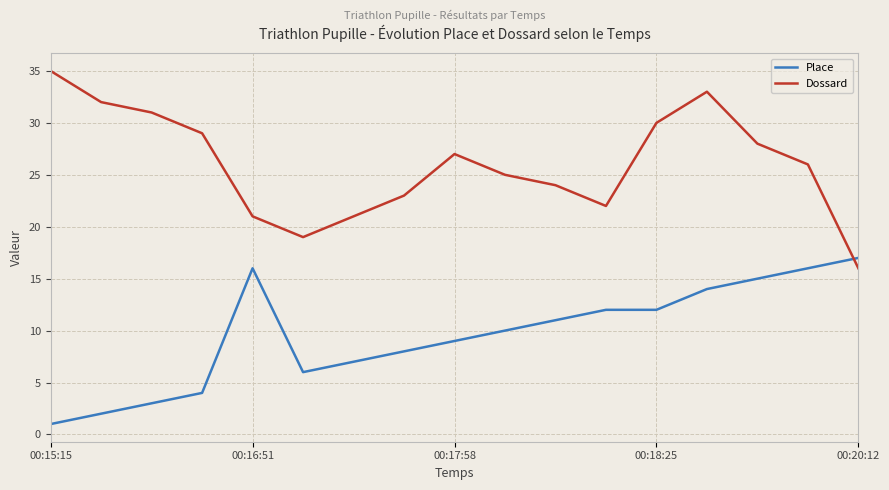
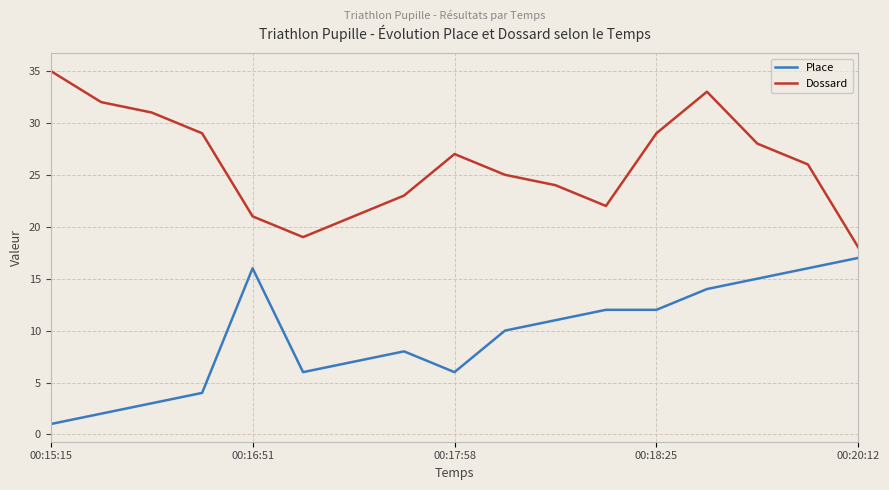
Place, 00:17:58: 9 -> 6
Dossard, 00:18:25: 30 -> 29
Dossard, 00:20:12: 16 -> 18
